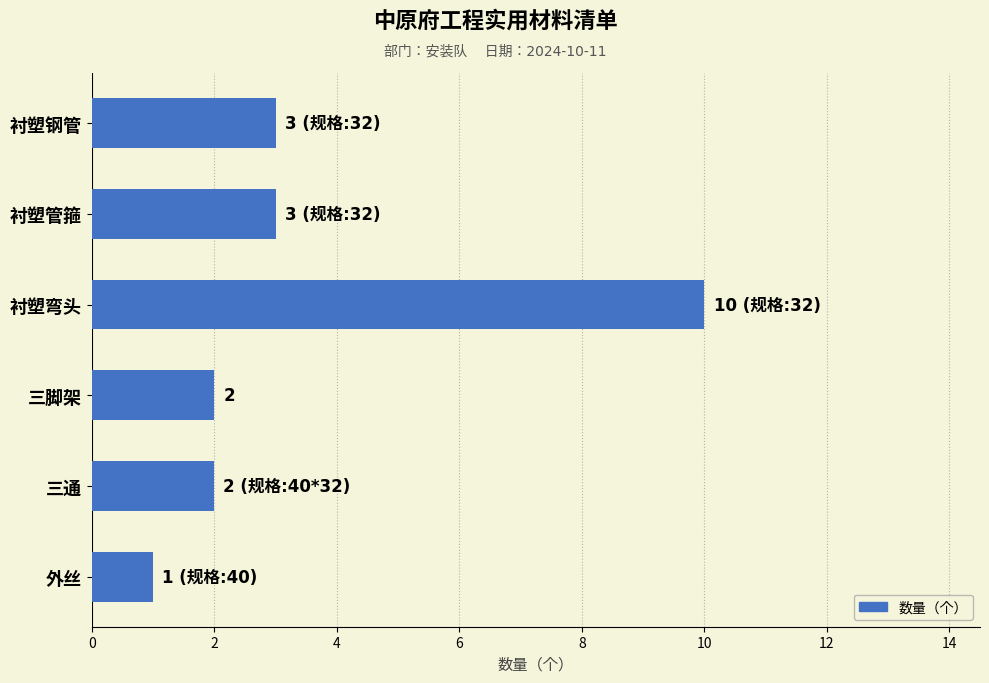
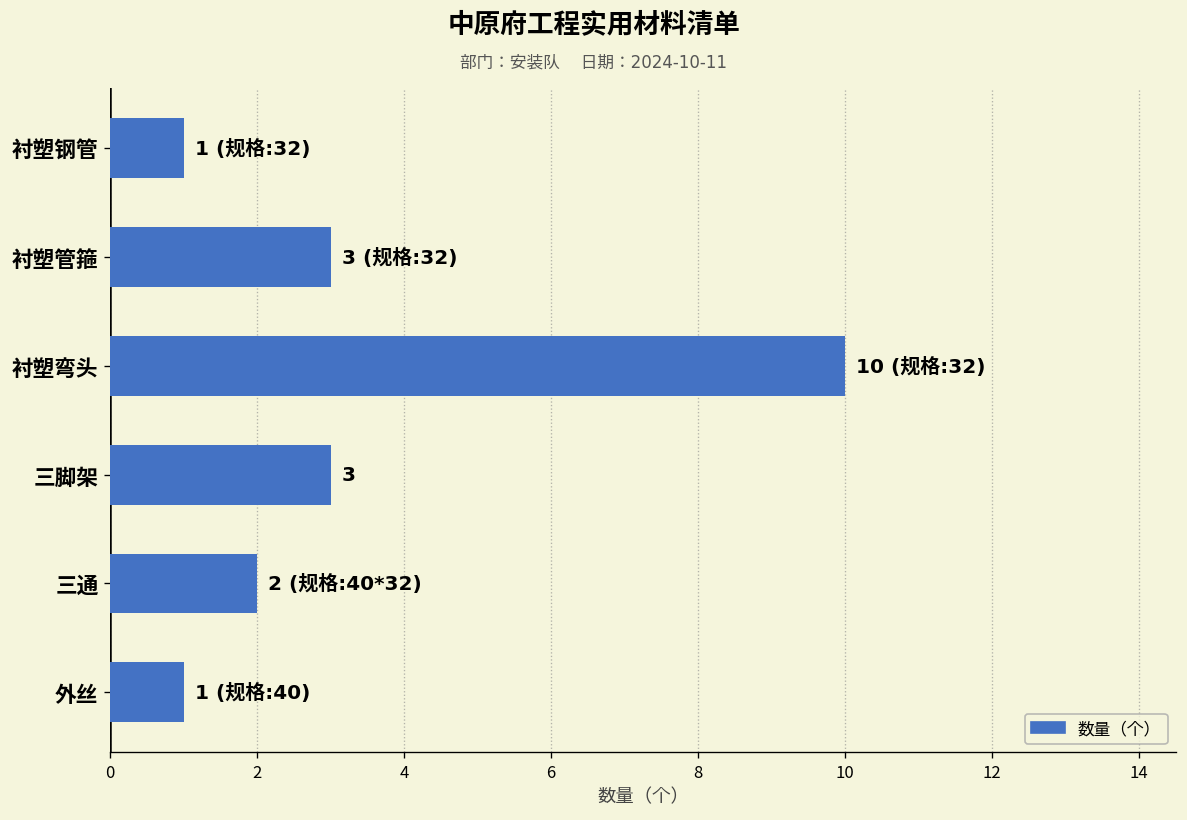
衬塑钢管: 3 -> 1
三脚架: 2 -> 3
